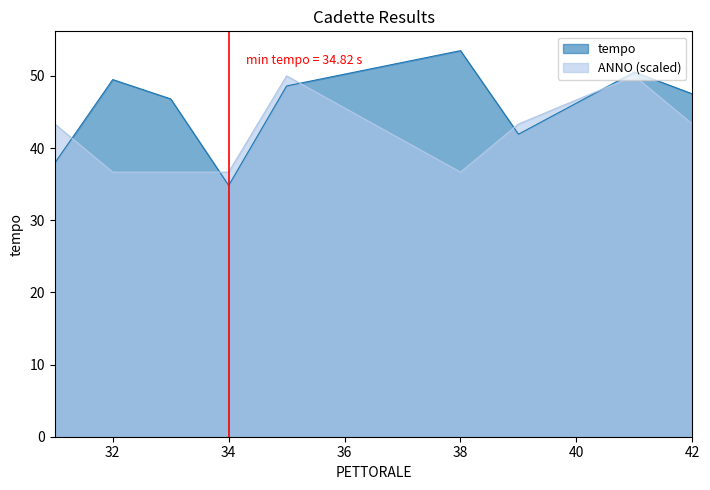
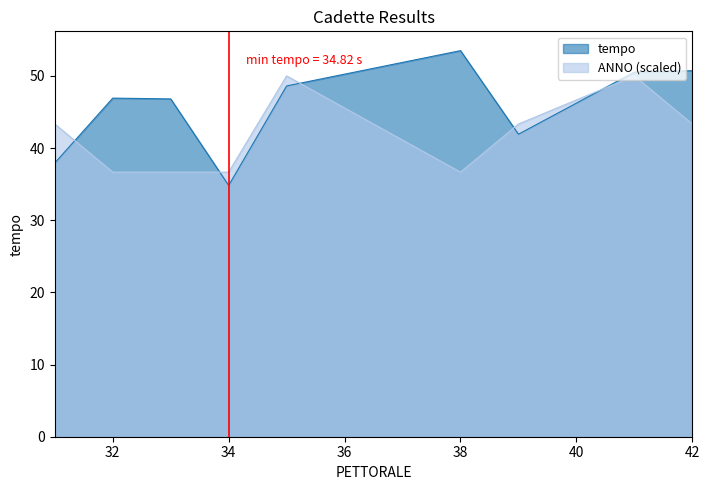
tempo, 32: 49 -> 47
tempo, 42: 48 -> 51
